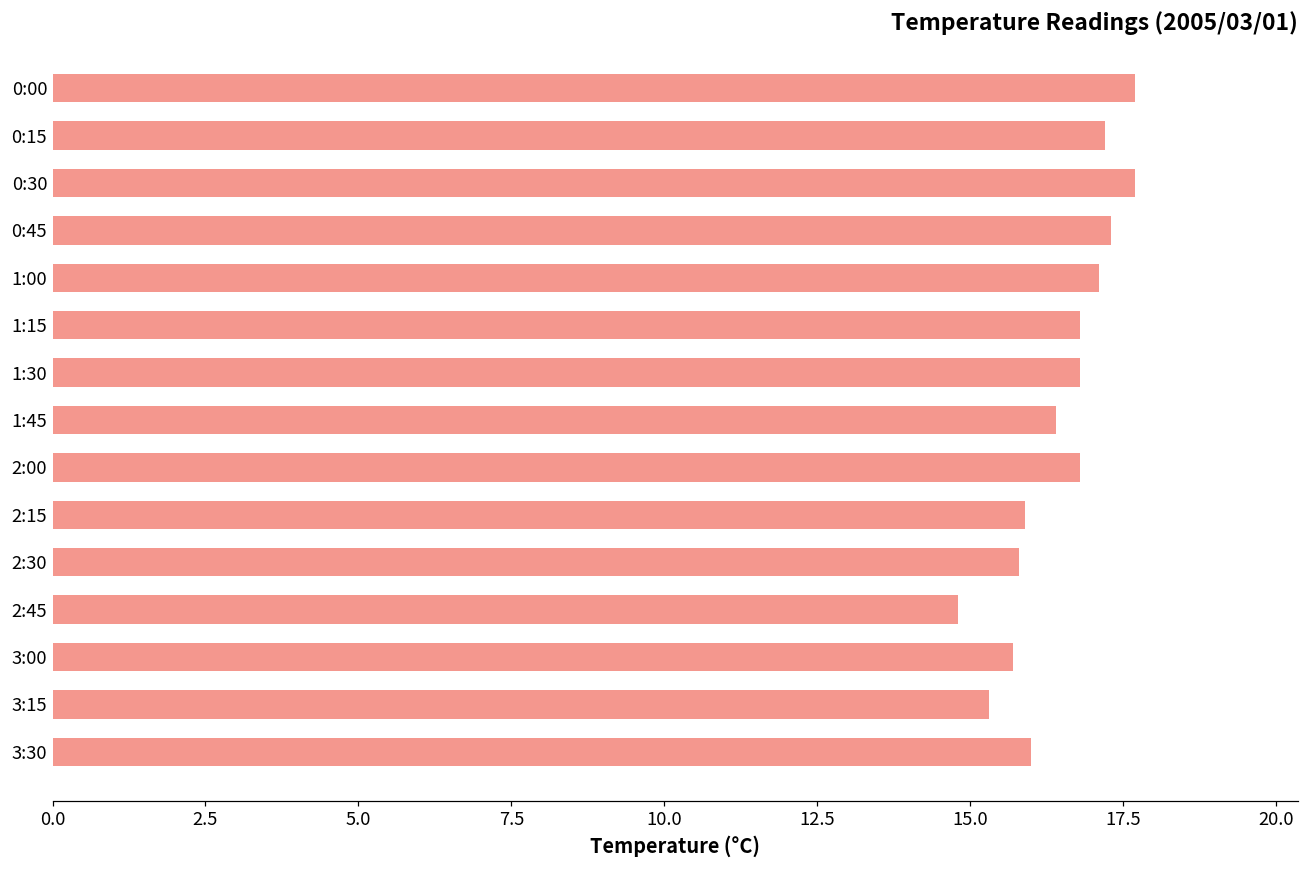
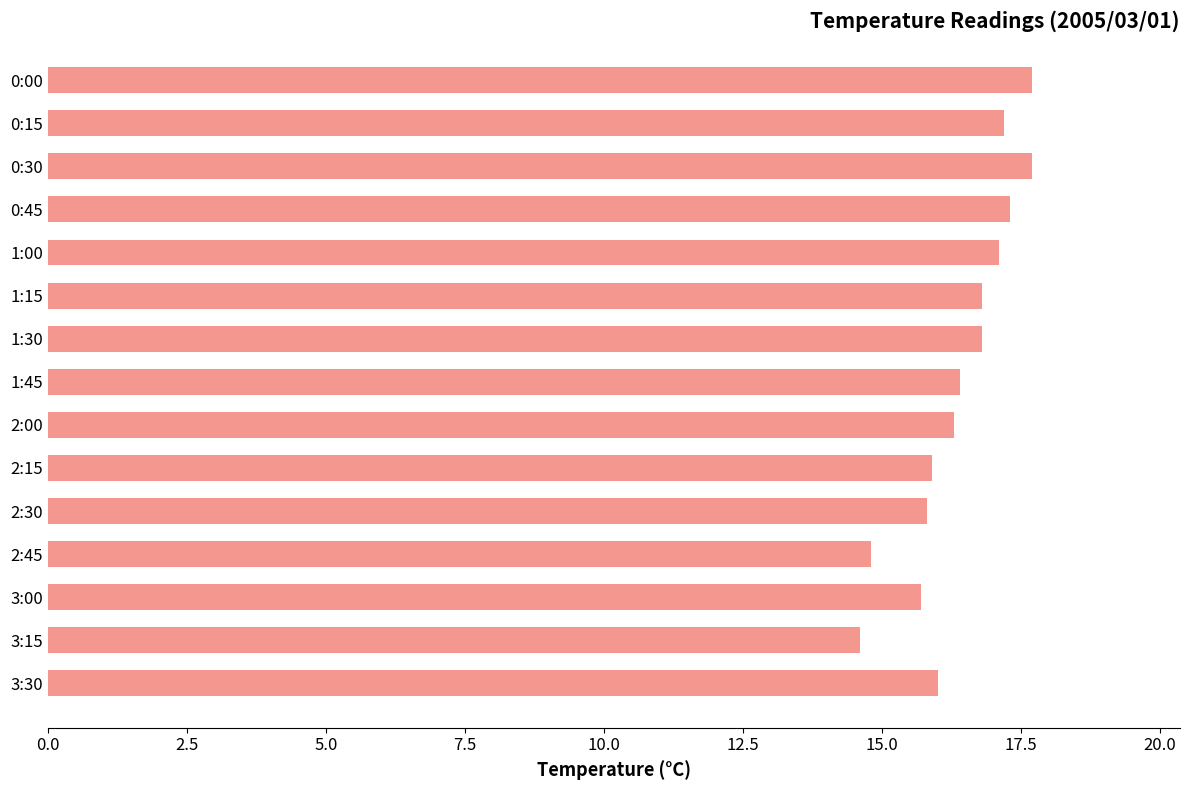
2:00: 16.8 -> 16.3
3:15: 15.3 -> 14.6
